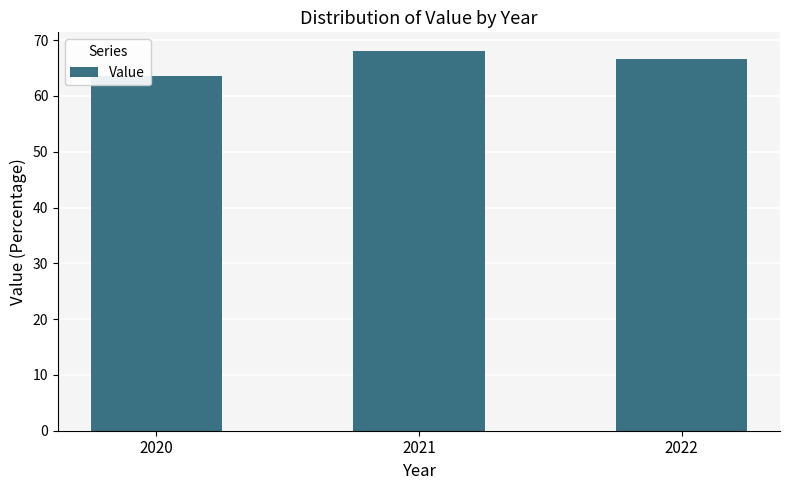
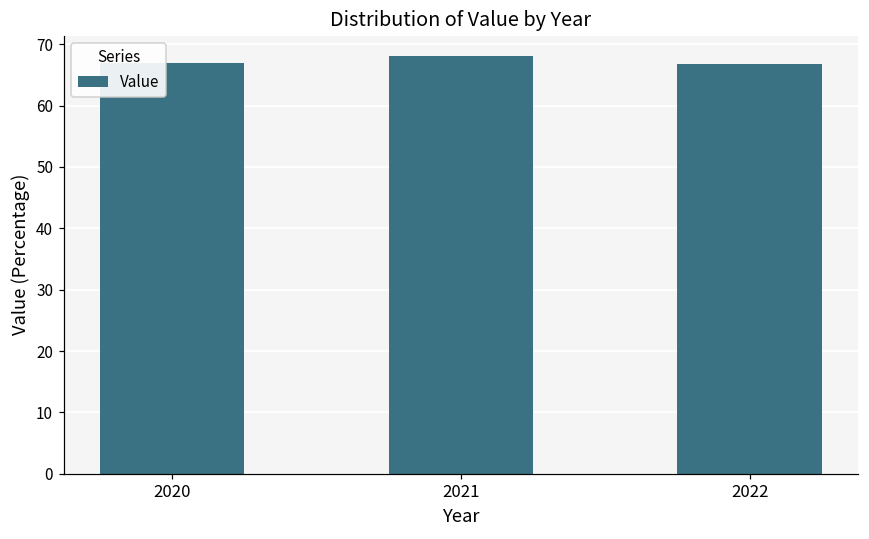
2020: 64 -> 67
